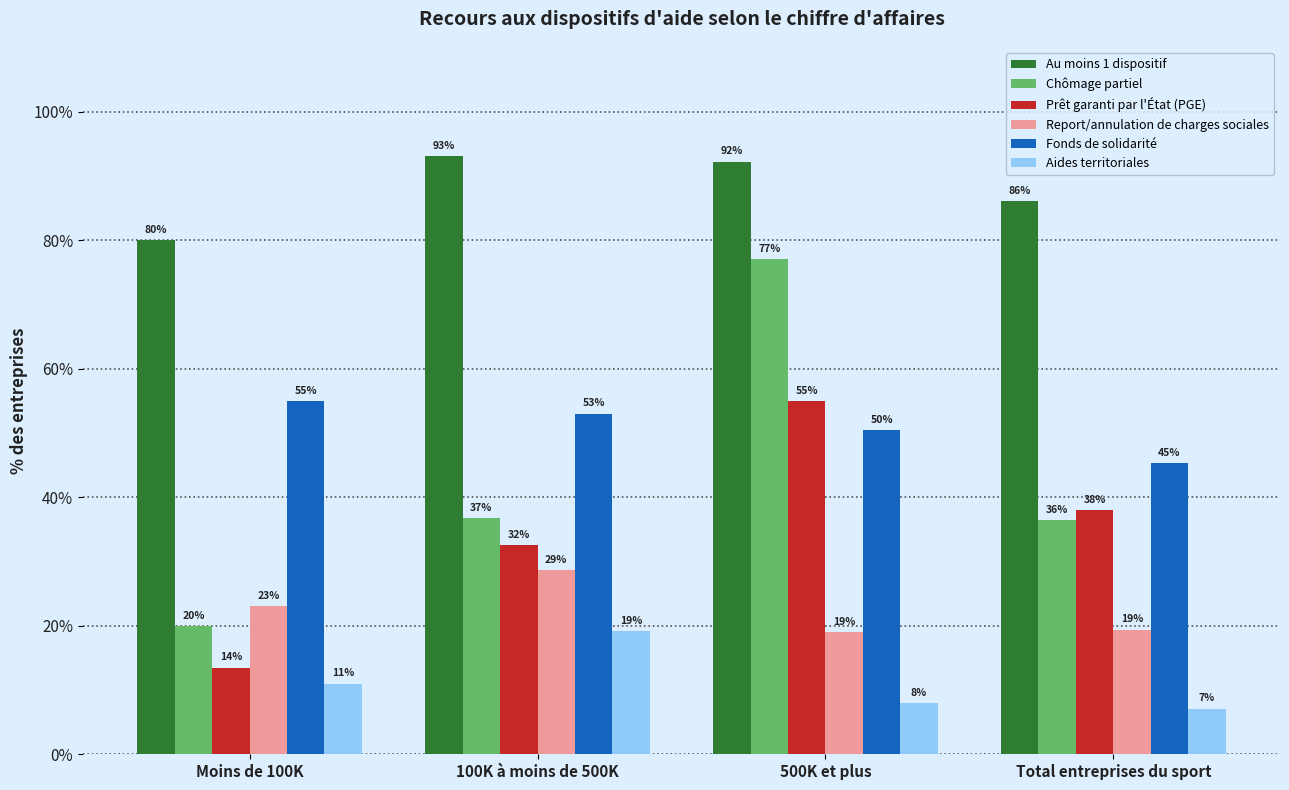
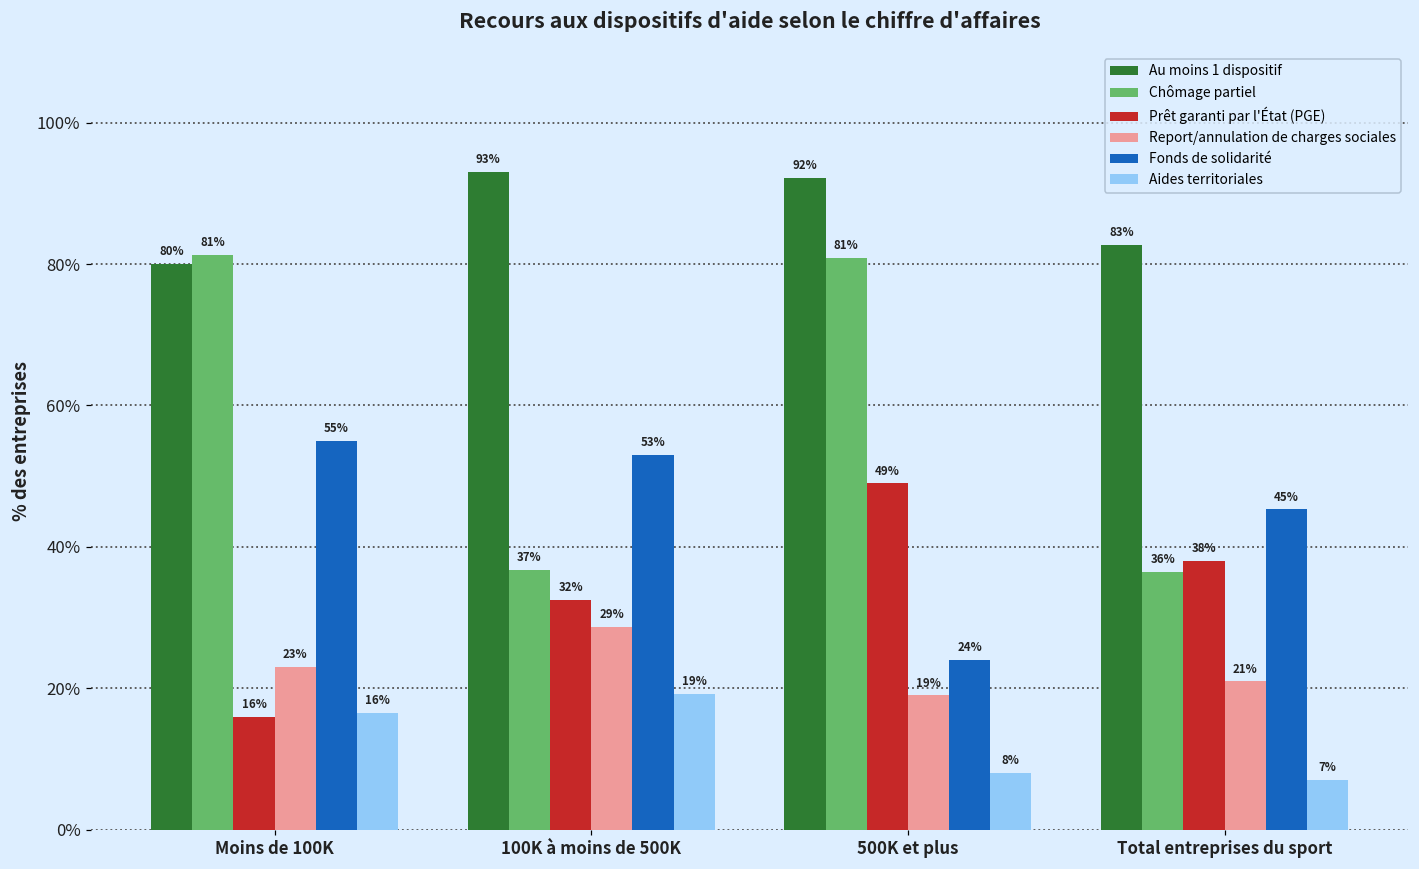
Chômage partiel, Moins de 100K: 20% -> 81%
Prêt garanti par l'État (PGE), Moins de 100K: 14% -> 16%
Aides territoriales, Moins de 100K: 11% -> 16%
Chômage partiel, 500K et plus: 77% -> 81%
Prêt garanti par l'État (PGE), 500K et plus: 55% -> 49%
Fonds de solidarité, 500K et plus: 50% -> 24%
Au moins 1 dispositif, Total entreprises du sport: 86% -> 83%
Report/annulation de charges sociales, Total entreprises du sport: 19% -> 21%
